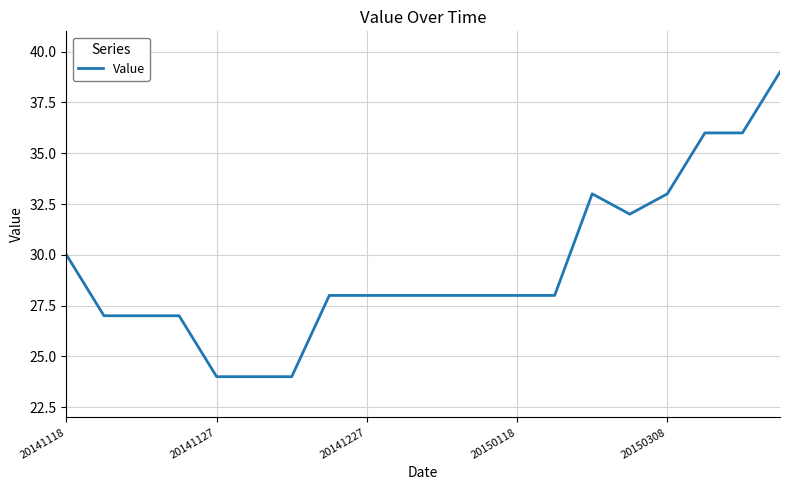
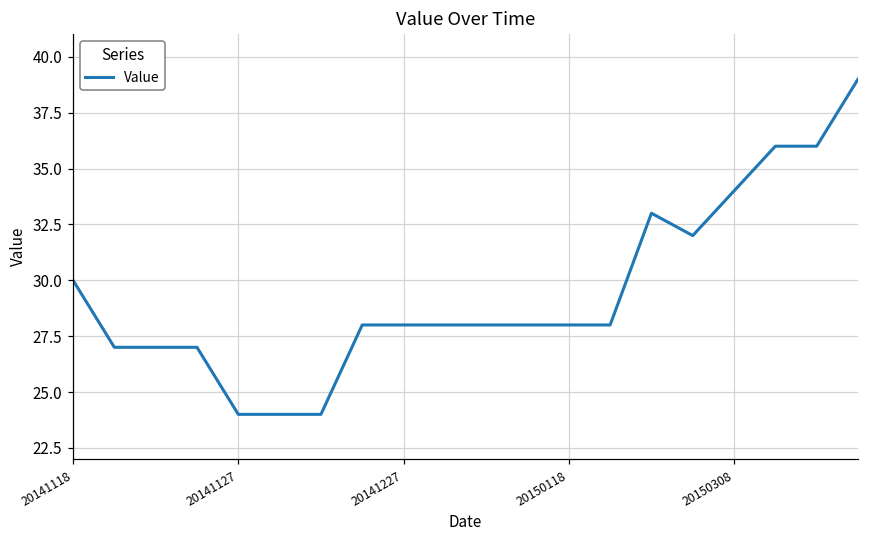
20150308: 33 -> 34
